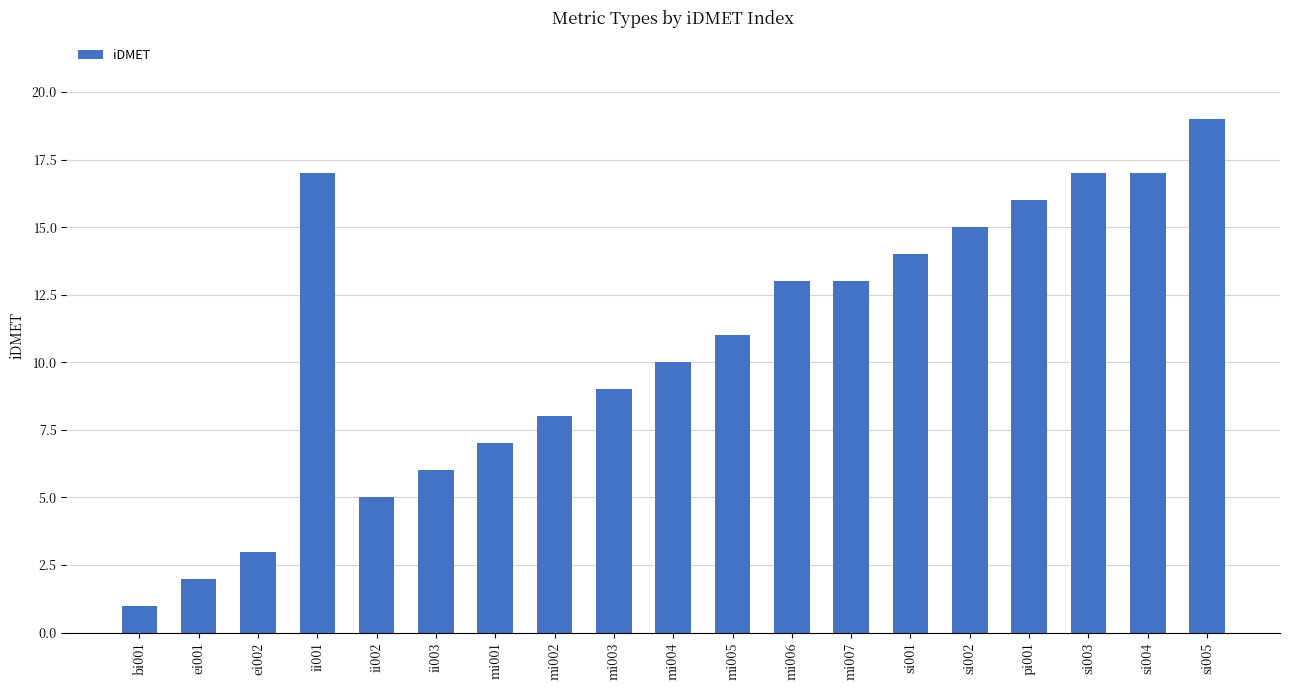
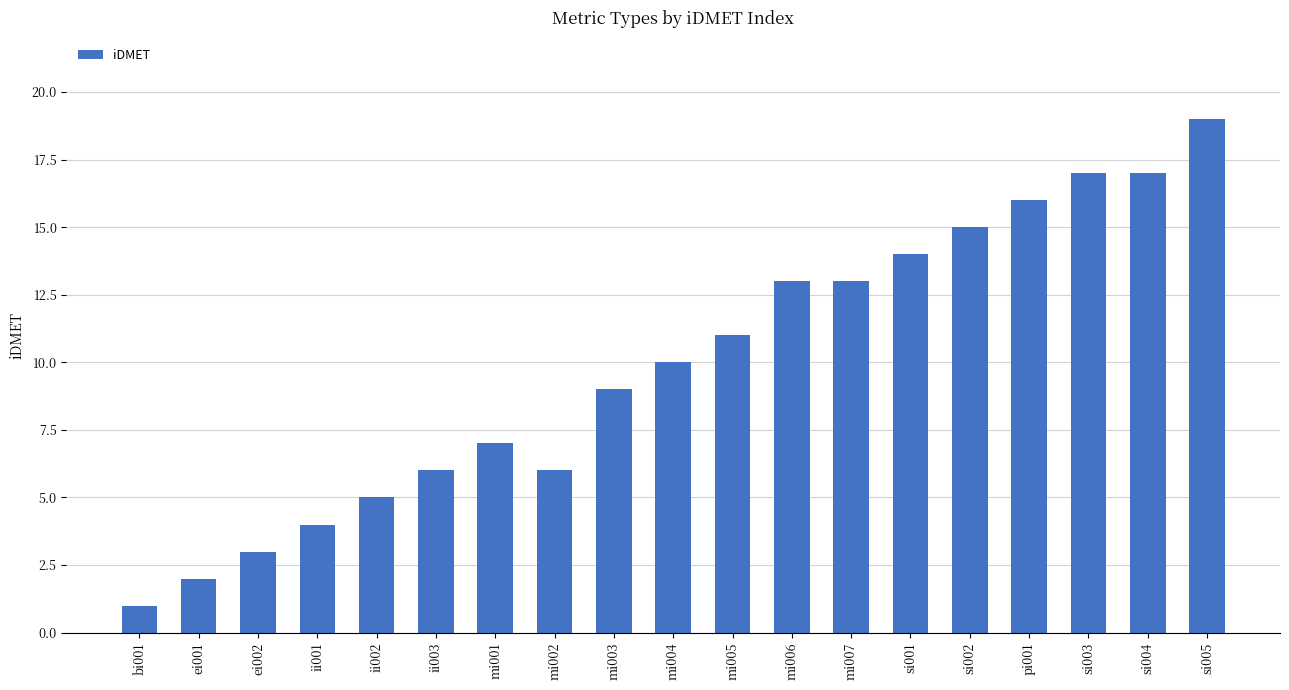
ii001: 17 -> 4
mi002: 8 -> 6
